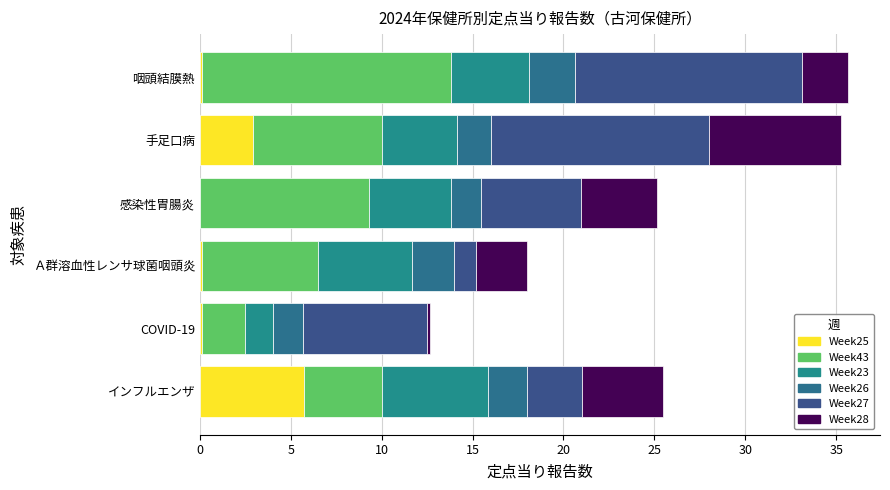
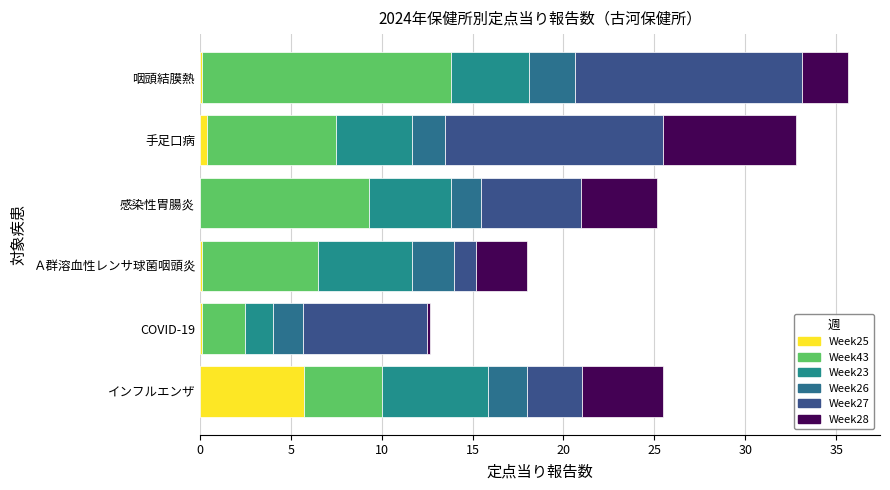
Week25, 手足口病: 2.9 -> 0.4
